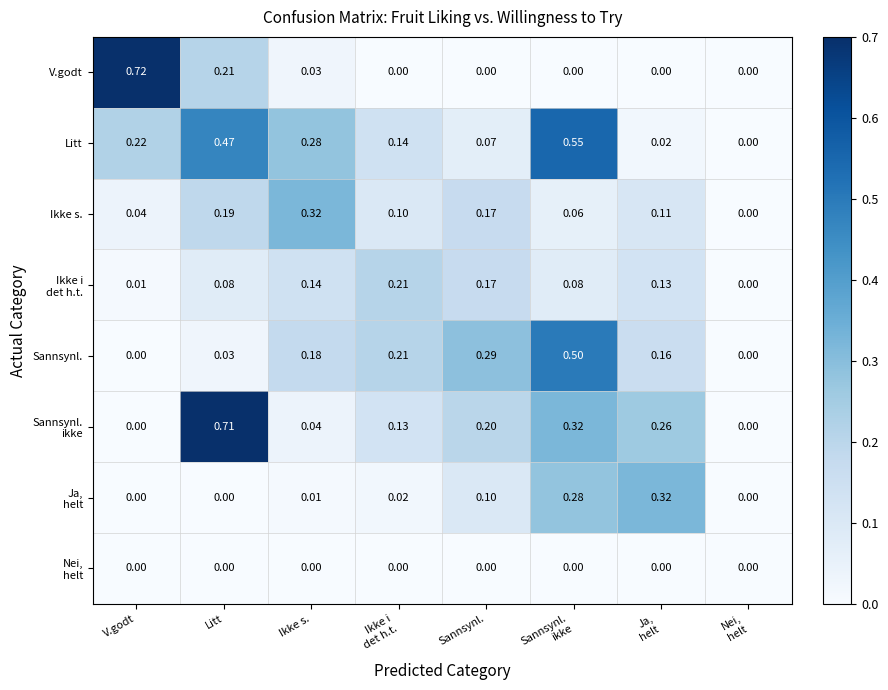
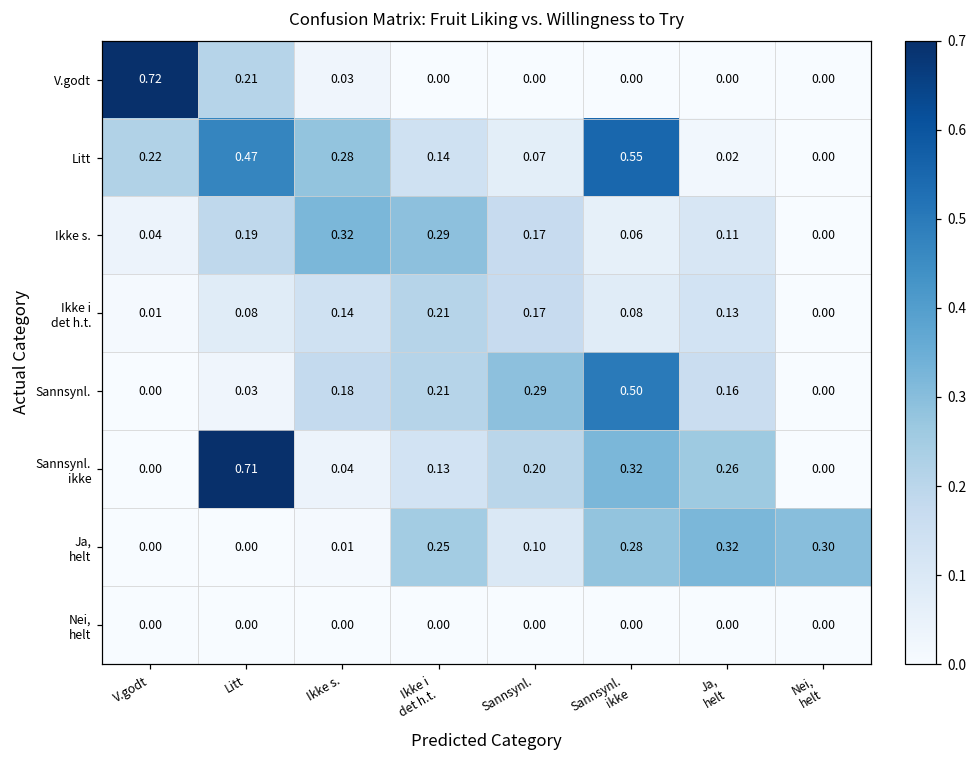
Ikke s., Ikke i det h.t.: 0.10 -> 0.29
Ja, helt, Ikke i det h.t.: 0.02 -> 0.25
Ja, helt, Nei, helt: 0.00 -> 0.30
